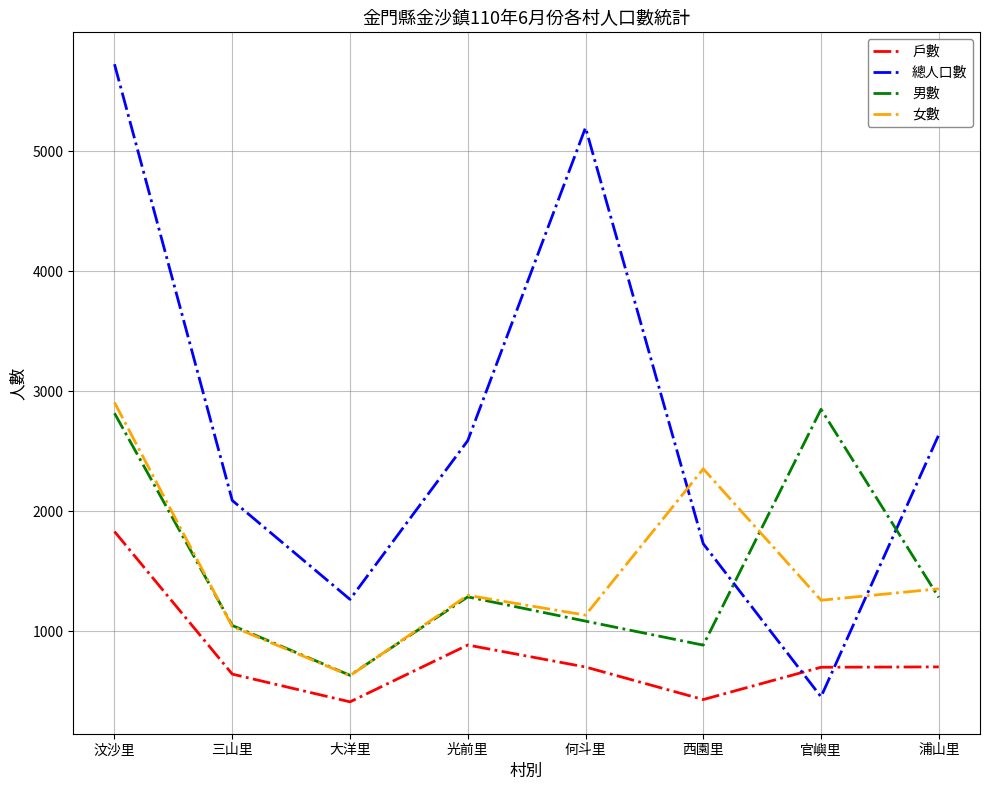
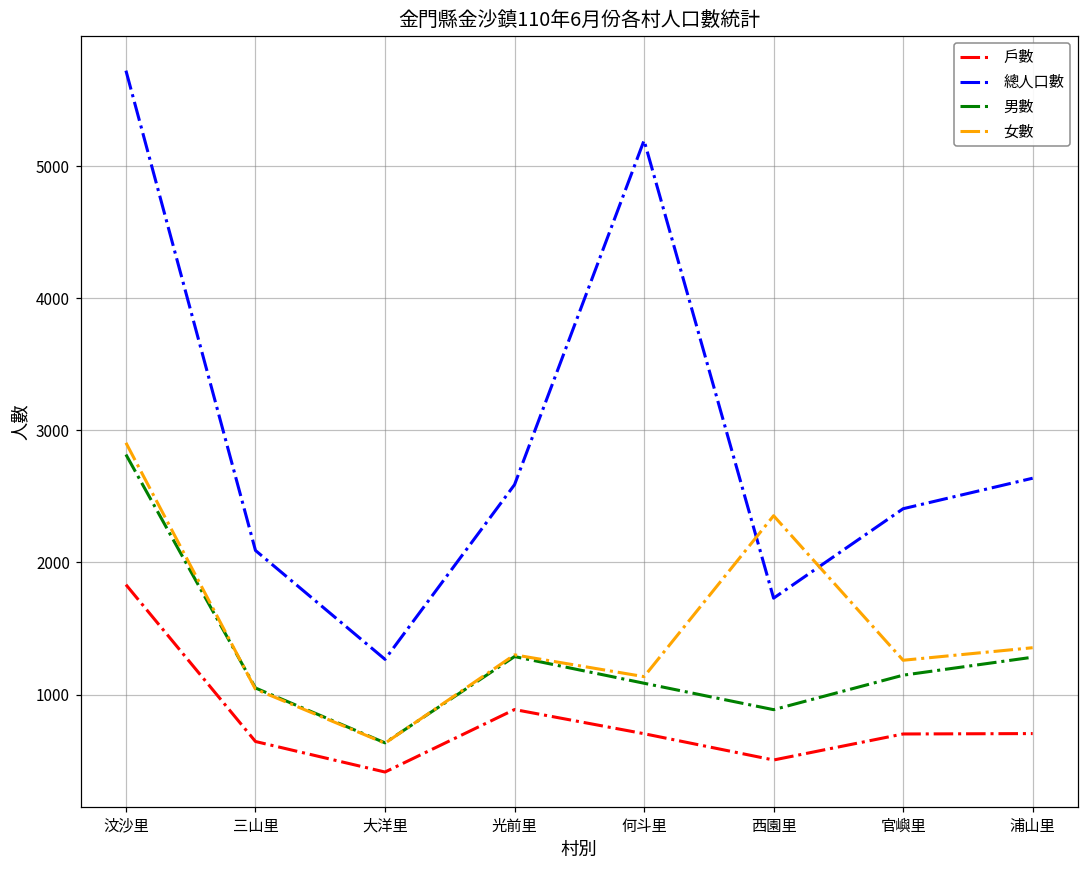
戶數, 西園里: 430 -> 510
總人口數, 官嶼里: 460 -> 2410
男數, 官嶼里: 2850 -> 1150
